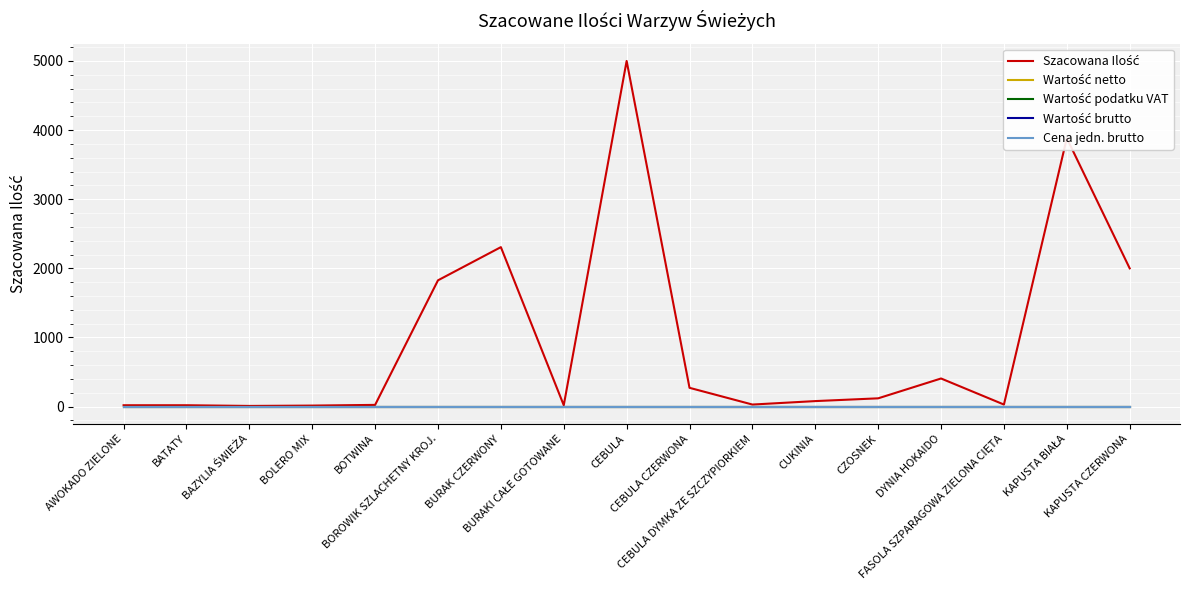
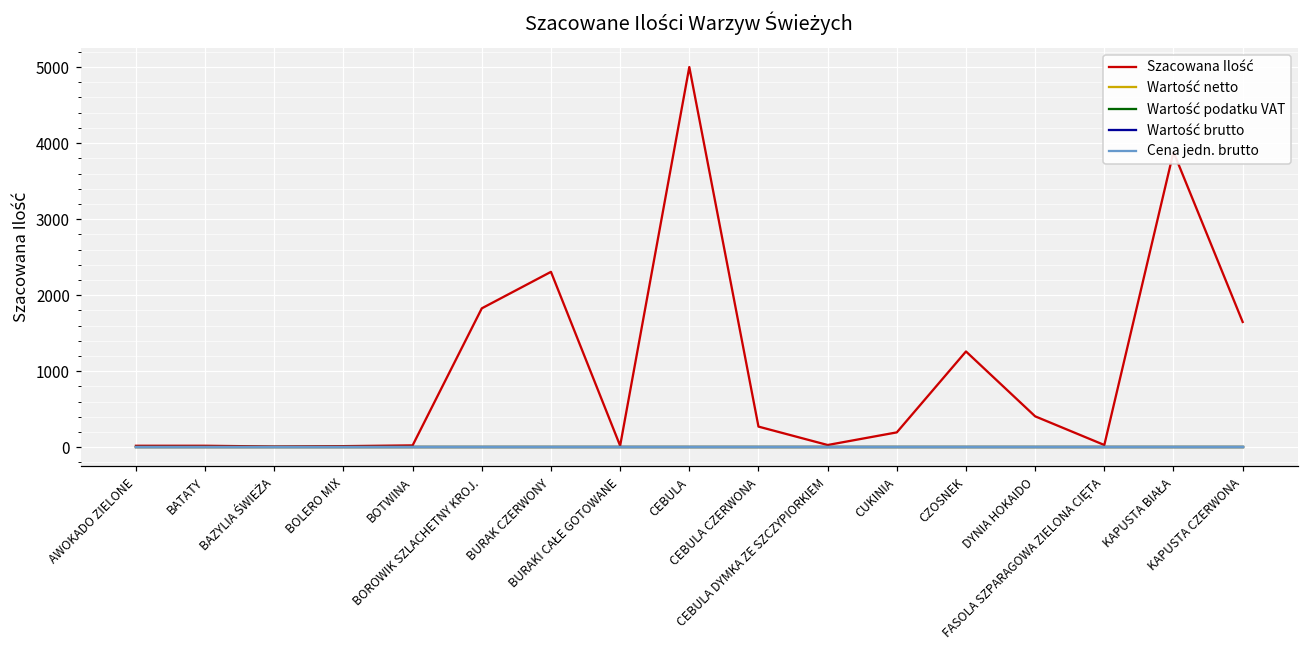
Szacowana Ilość, CUKINIA: 100 -> 200
Szacowana Ilość, CZOSNEK: 100 -> 1300
Szacowana Ilość, KAPUSTA CZERWONA: 2000 -> 1600
